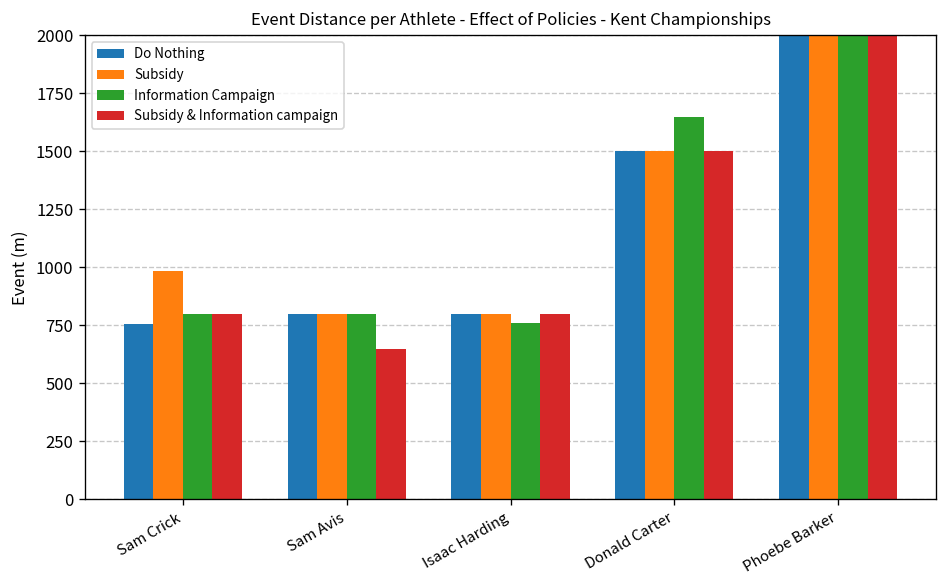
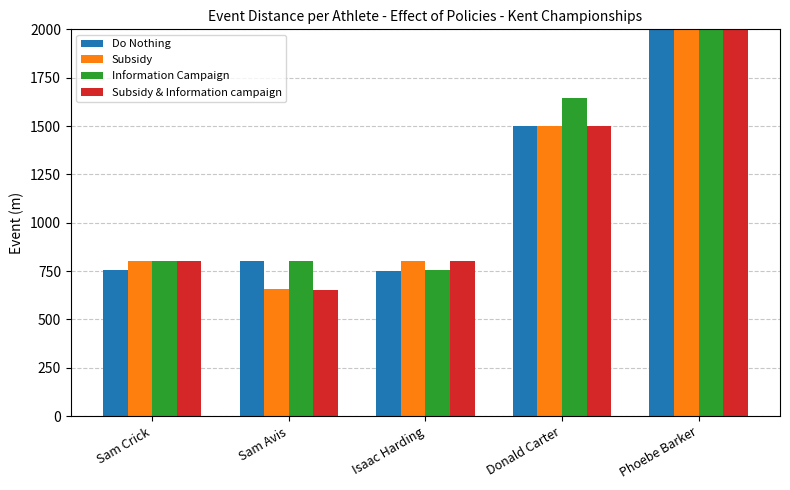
Subsidy, Sam Crick: 980 -> 800
Subsidy, Sam Avis: 800 -> 660
Do Nothing, Isaac Harding: 800 -> 750
